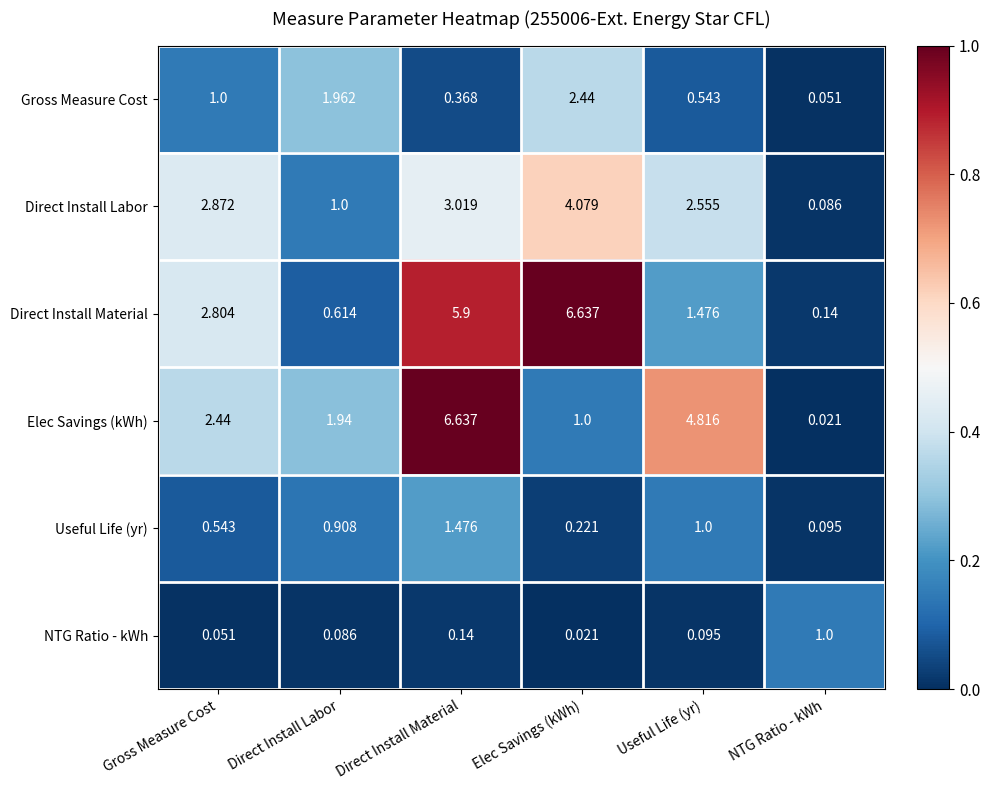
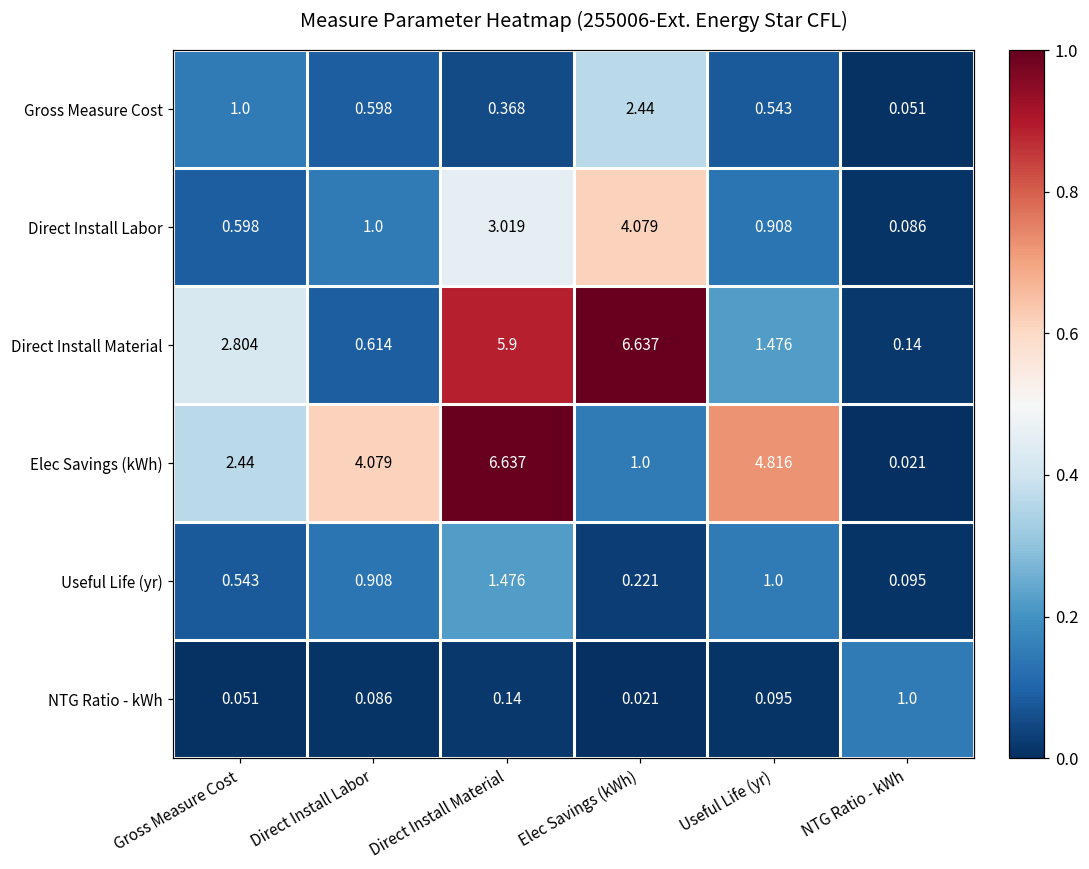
Gross Measure Cost, Direct Install Labor: 1.962 -> 0.598
Direct Install Labor, Gross Measure Cost: 2.872 -> 0.598
Direct Install Labor, Useful Life (yr): 2.555 -> 0.908
Elec Savings (kWh), Direct Install Labor: 1.94 -> 4.079
